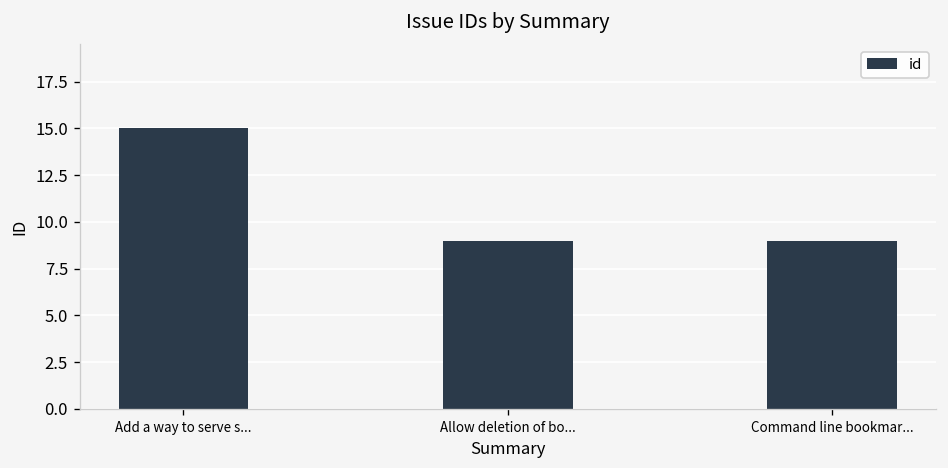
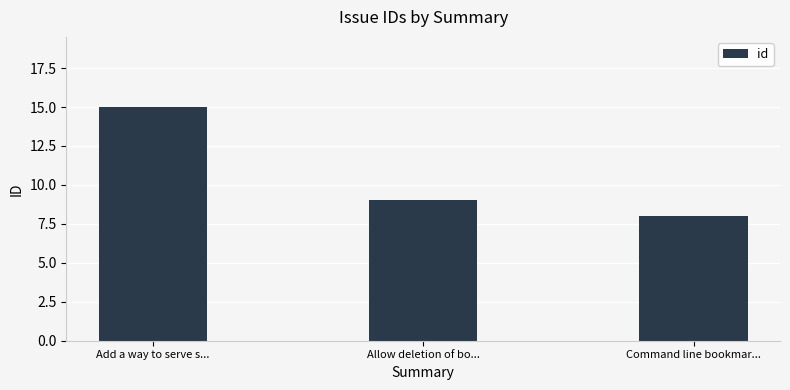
Command line bookmar...: 9 -> 8
